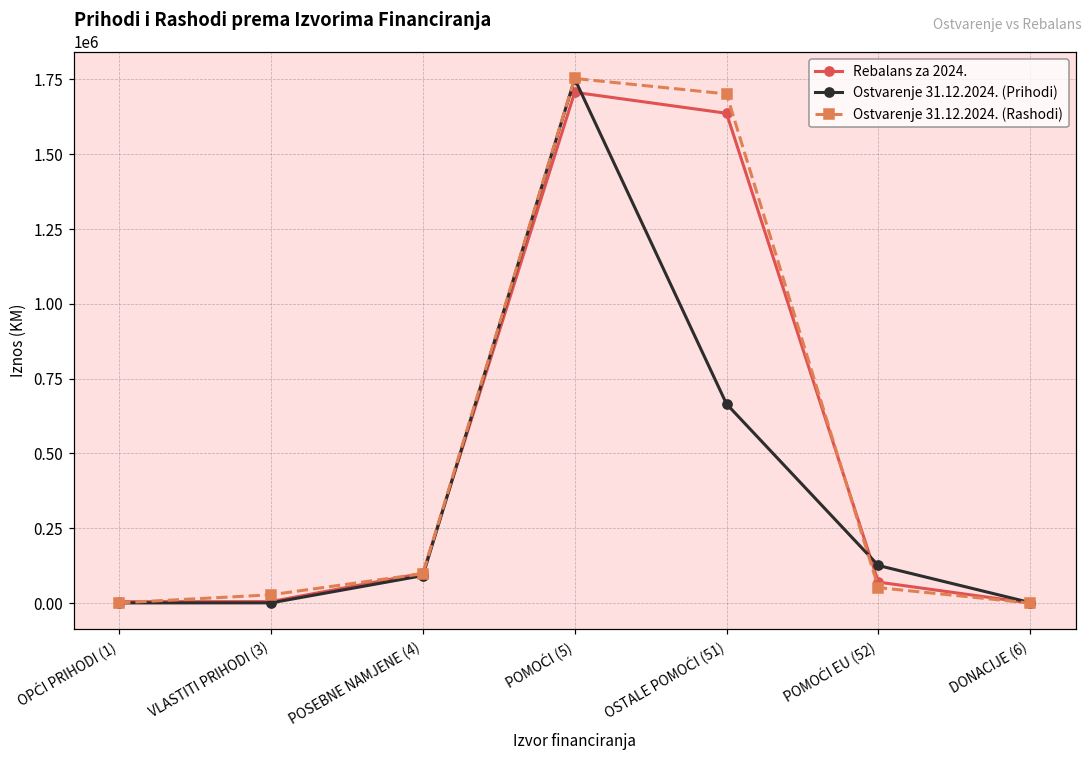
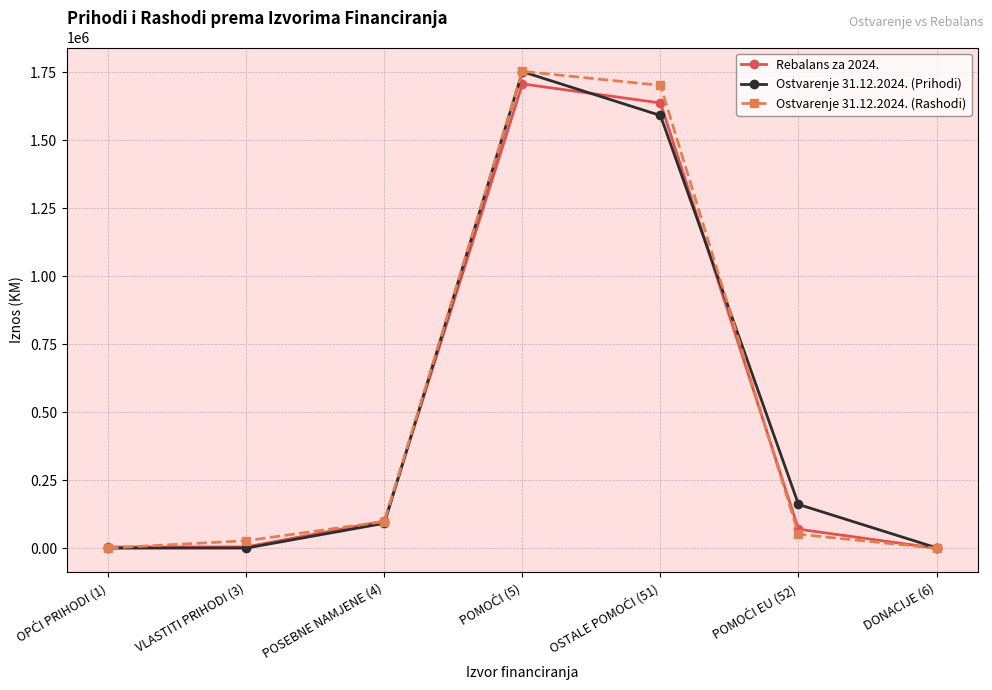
Ostvarenje 31.12.2024. (Prihodi), OSTALE POMOĆI (51): 670000 -> 1590000
Ostvarenje 31.12.2024. (Prihodi), POMOĆI EU (52): 130000 -> 160000
